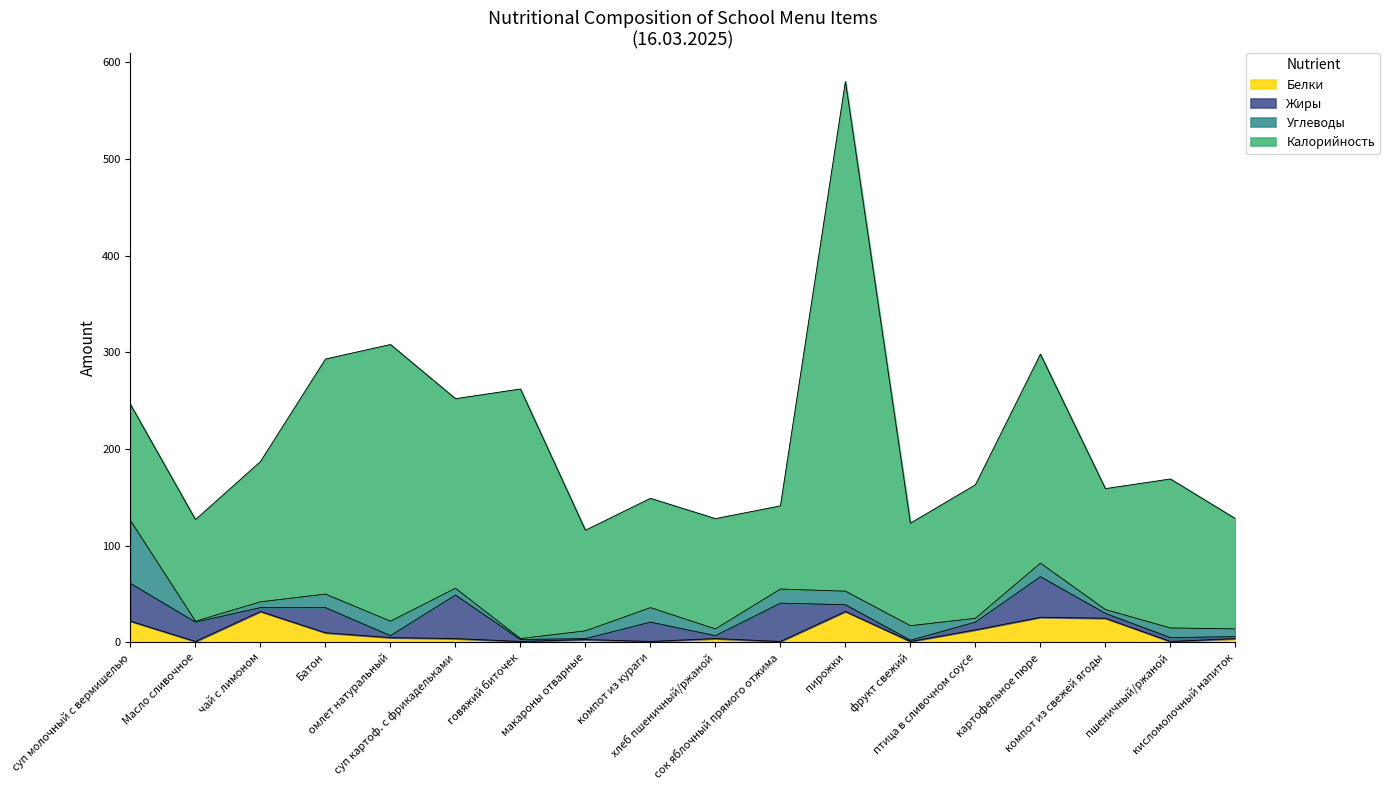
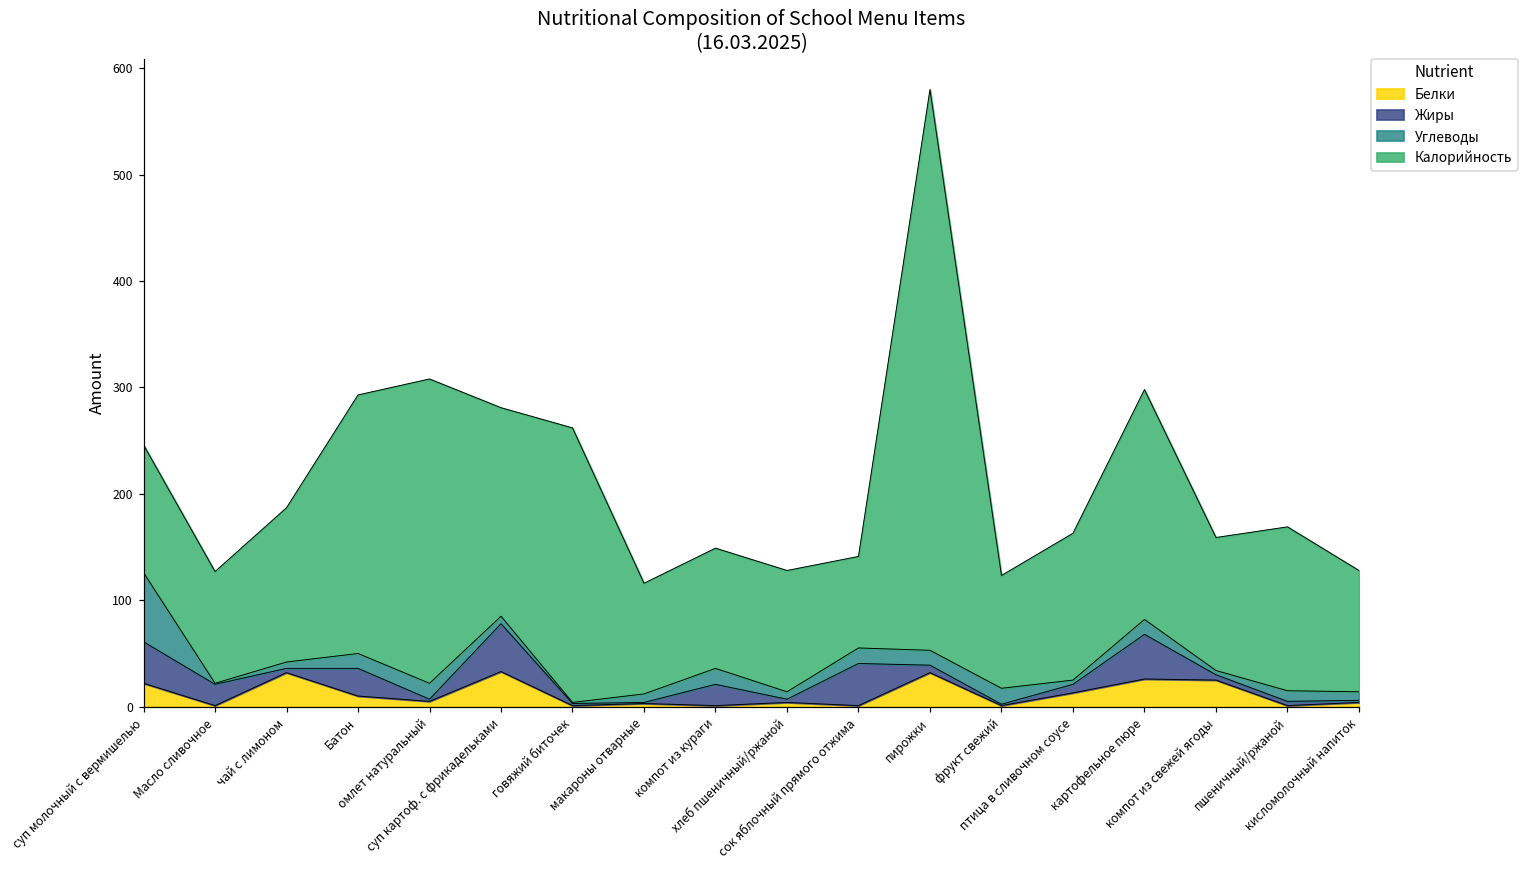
Белки, суп картоф. с фрикадельками: 0 -> 30
